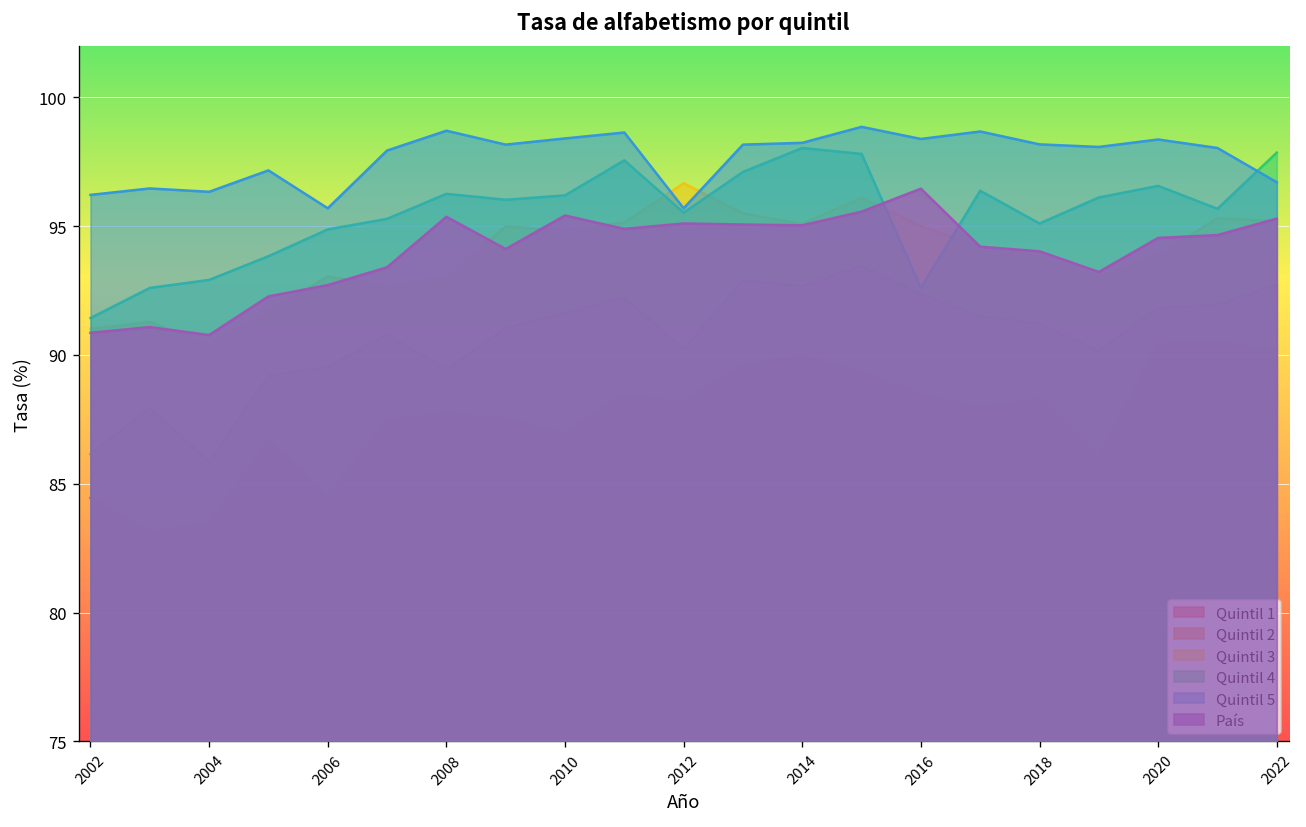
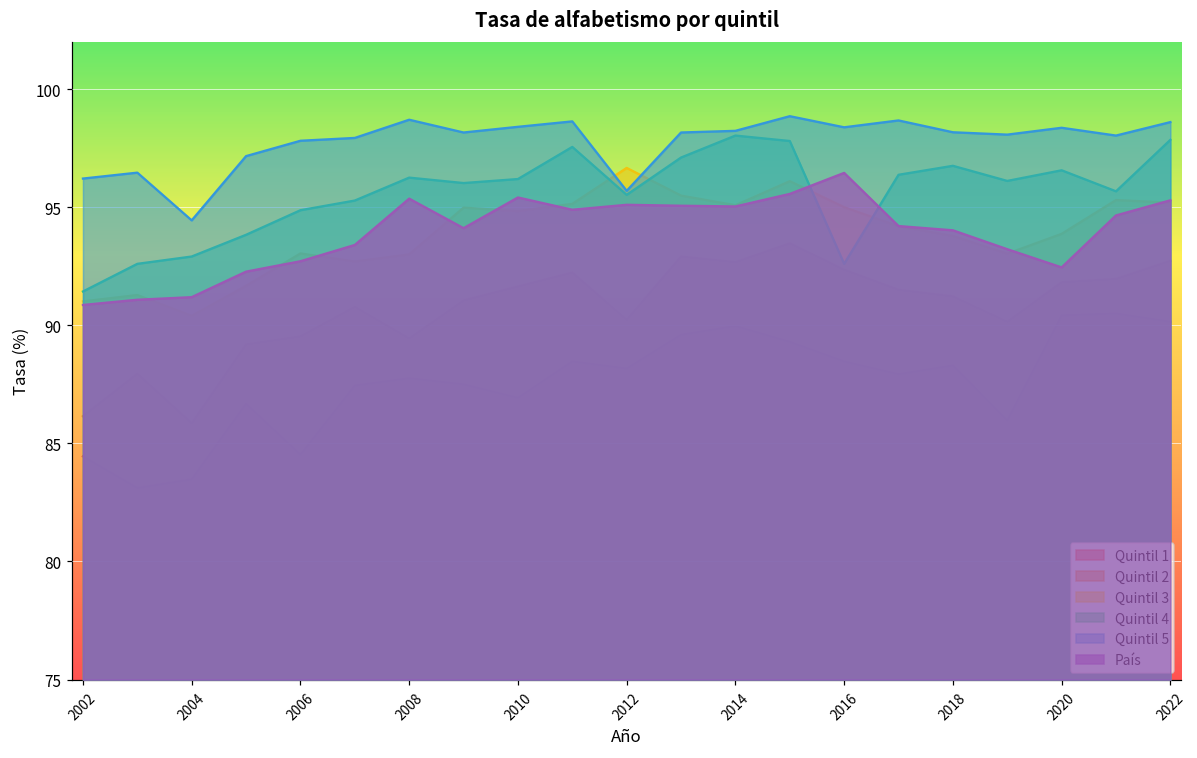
Quintil 5, 2004: 96.3 -> 94.4
País, 2004: 90.8 -> 91.2
Quintil 5, 2006: 95.7 -> 97.8
Quintil 4, 2018: 95.1 -> 96.8
País, 2020: 94.5 -> 92.5
Quintil 5, 2022: 96.7 -> 98.6
